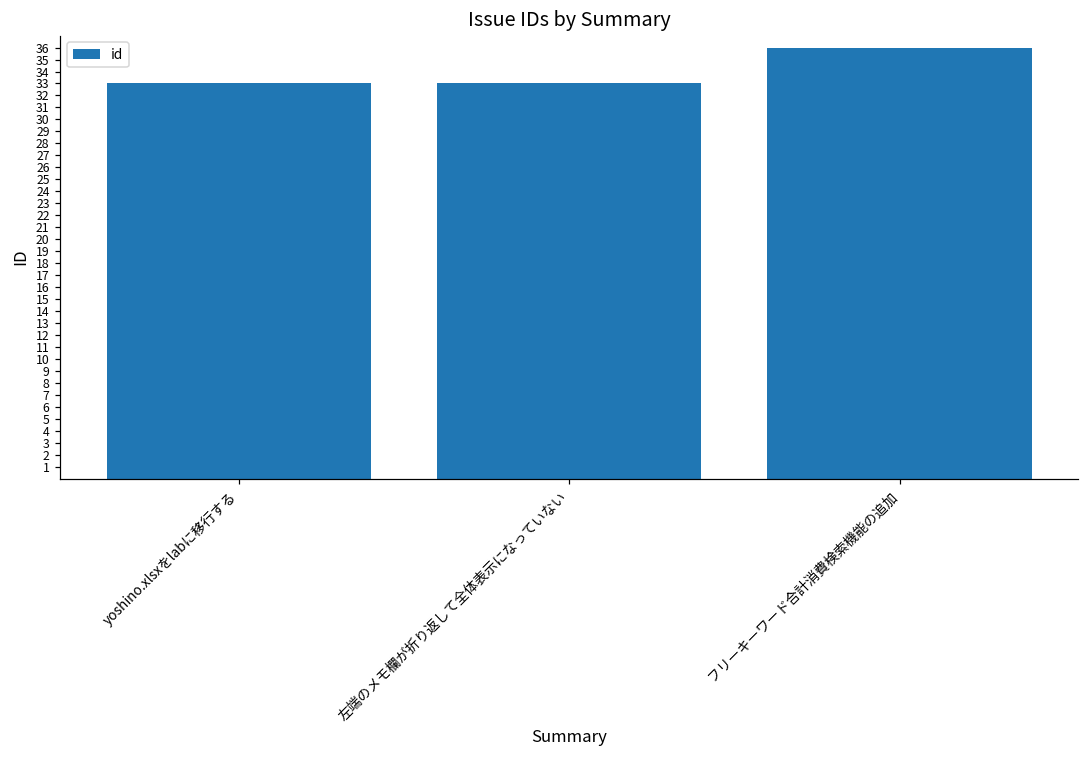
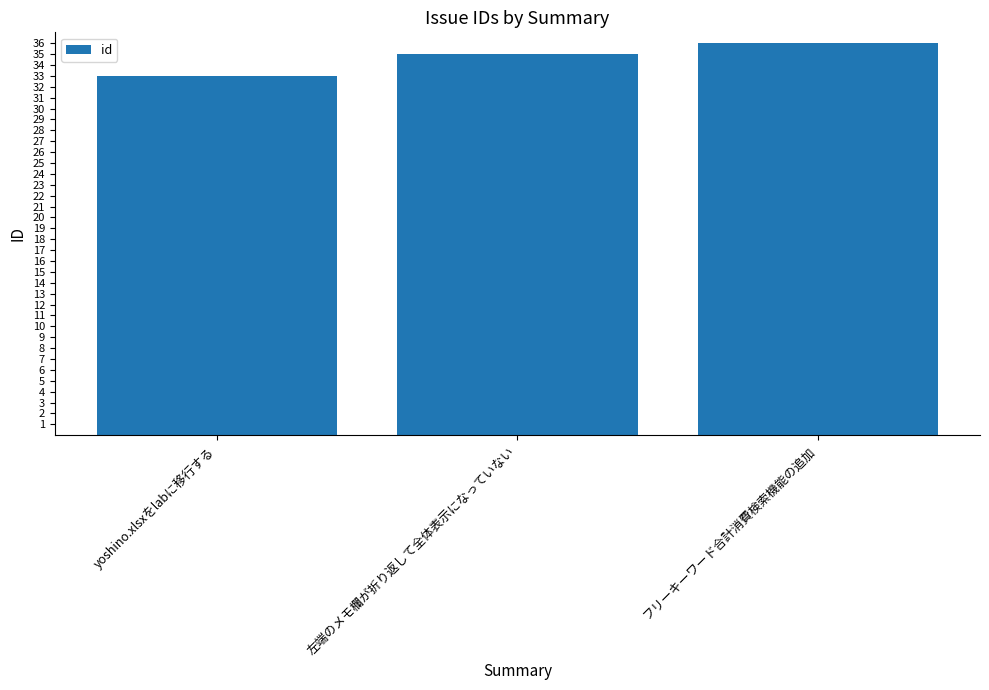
左端のメモ欄が折り返して全体表示になっていない: 33 -> 35
